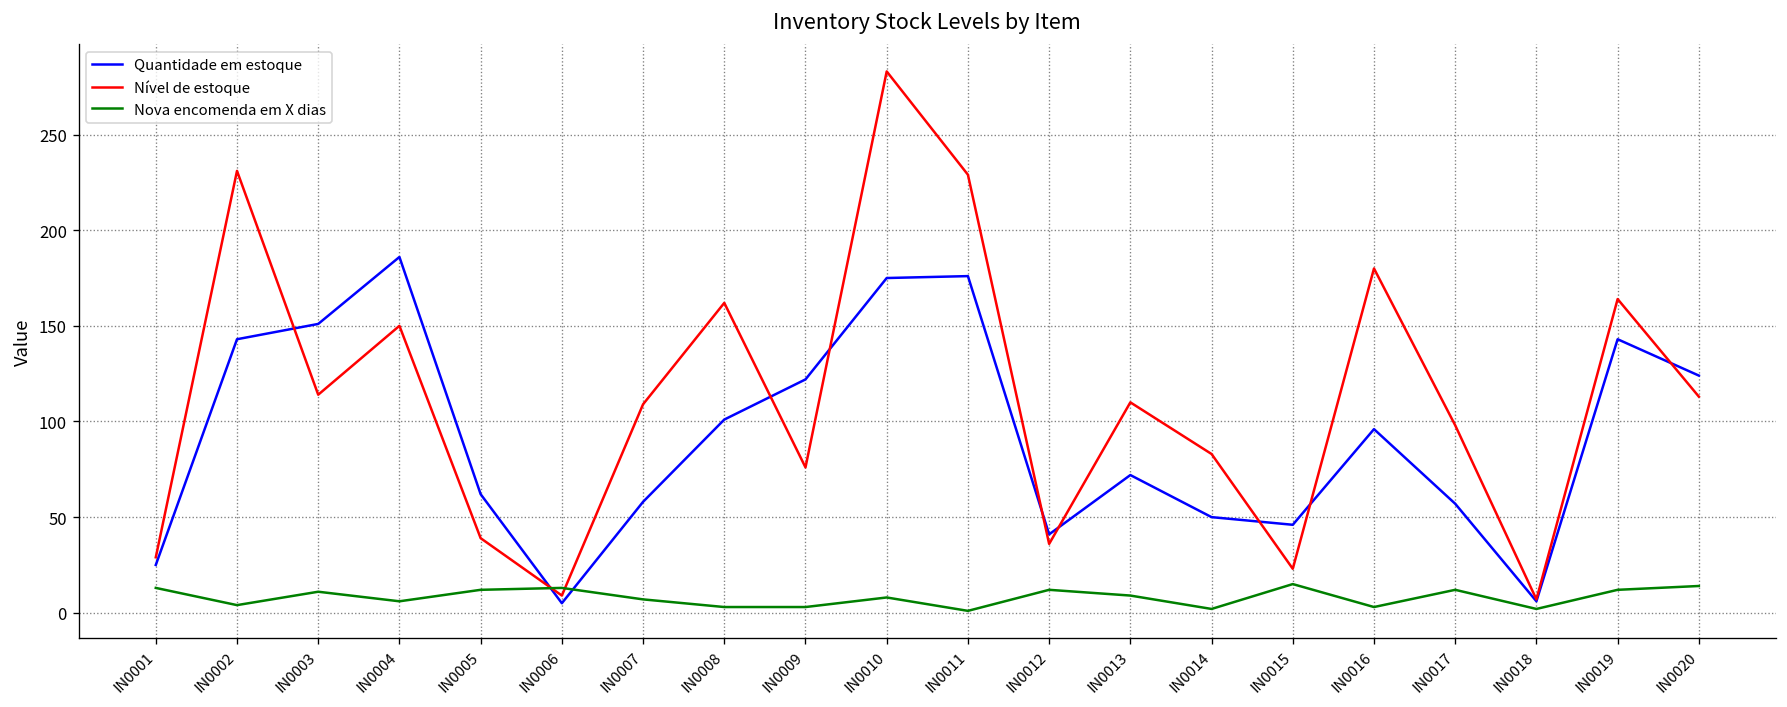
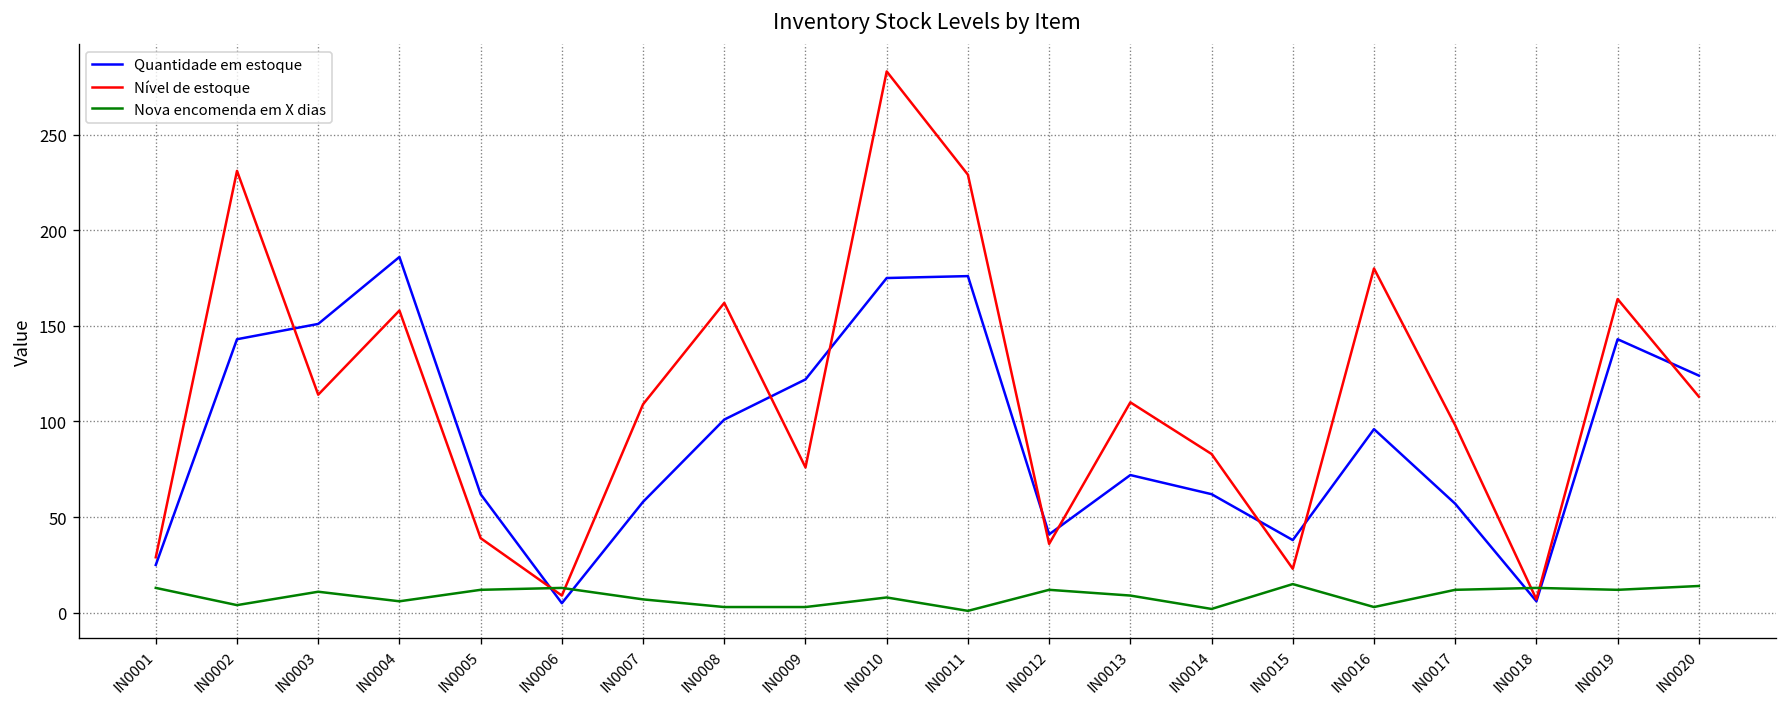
Nível de estoque, IN0004: 150 -> 158
Quantidade em estoque, IN0014: 50 -> 62
Quantidade em estoque, IN0015: 46 -> 38
Nova encomenda em X dias, IN0018: 2 -> 13
